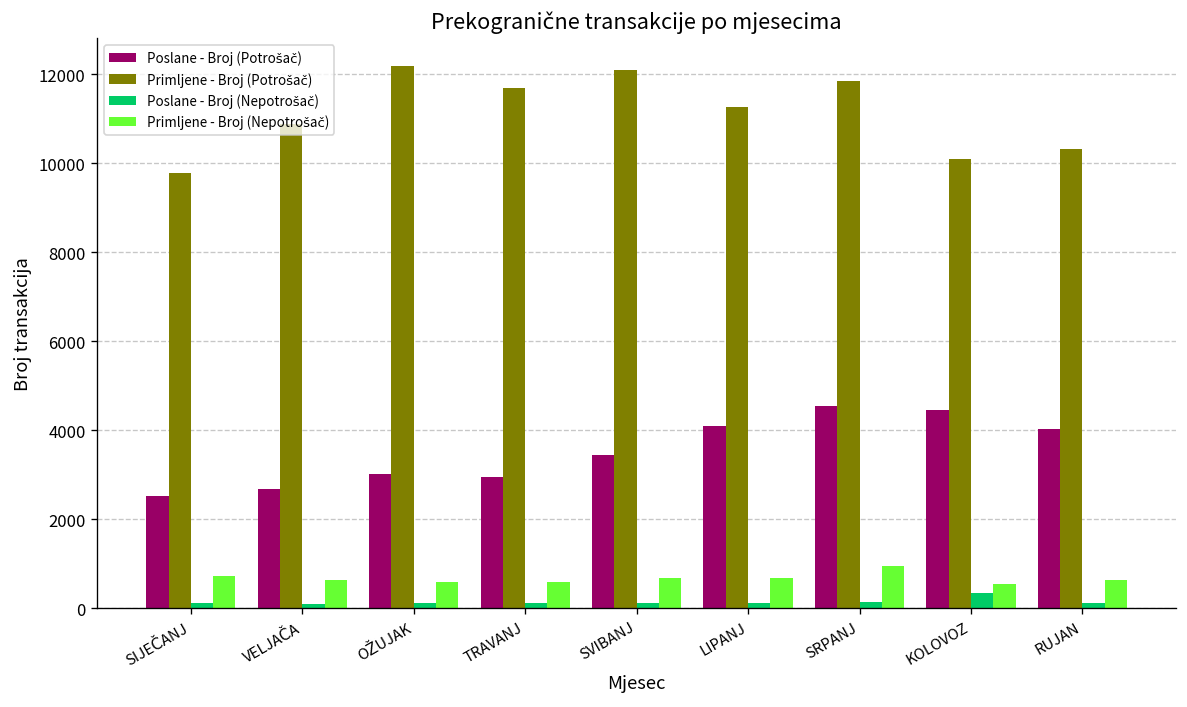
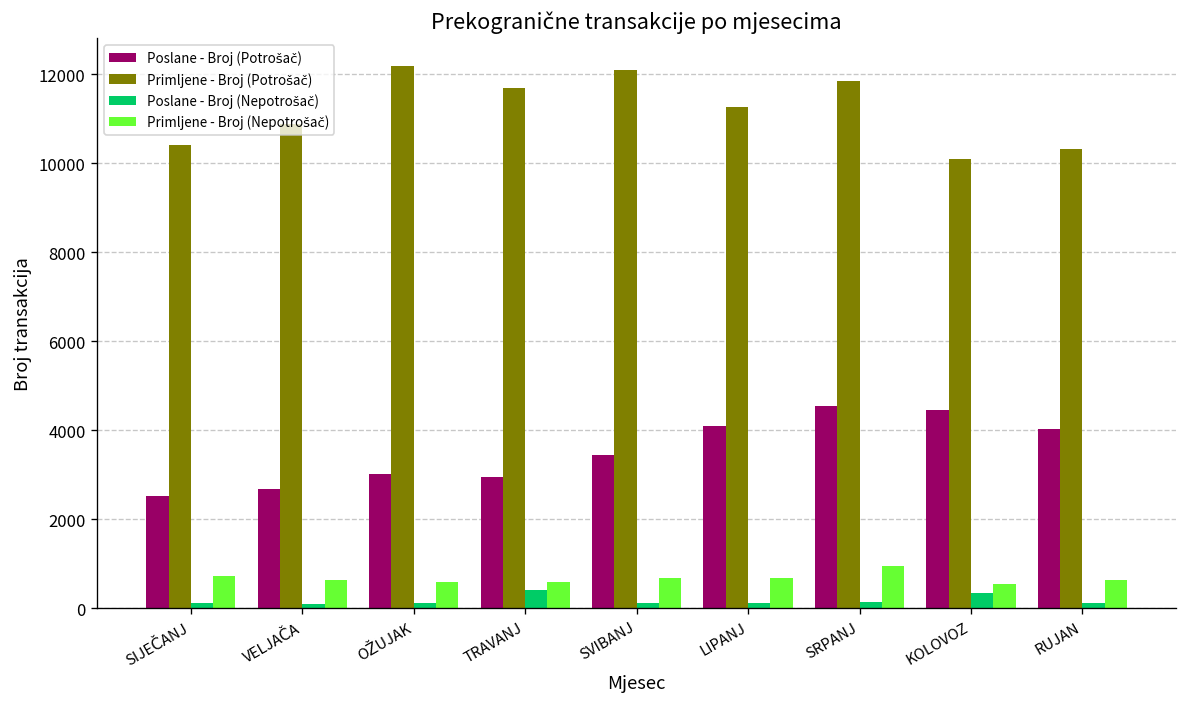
Primljene - Broj (Potrošač), SIJEČANJ: 9800 -> 10400
Poslane - Broj (Nepotrošač), TRAVANJ: 100 -> 400
